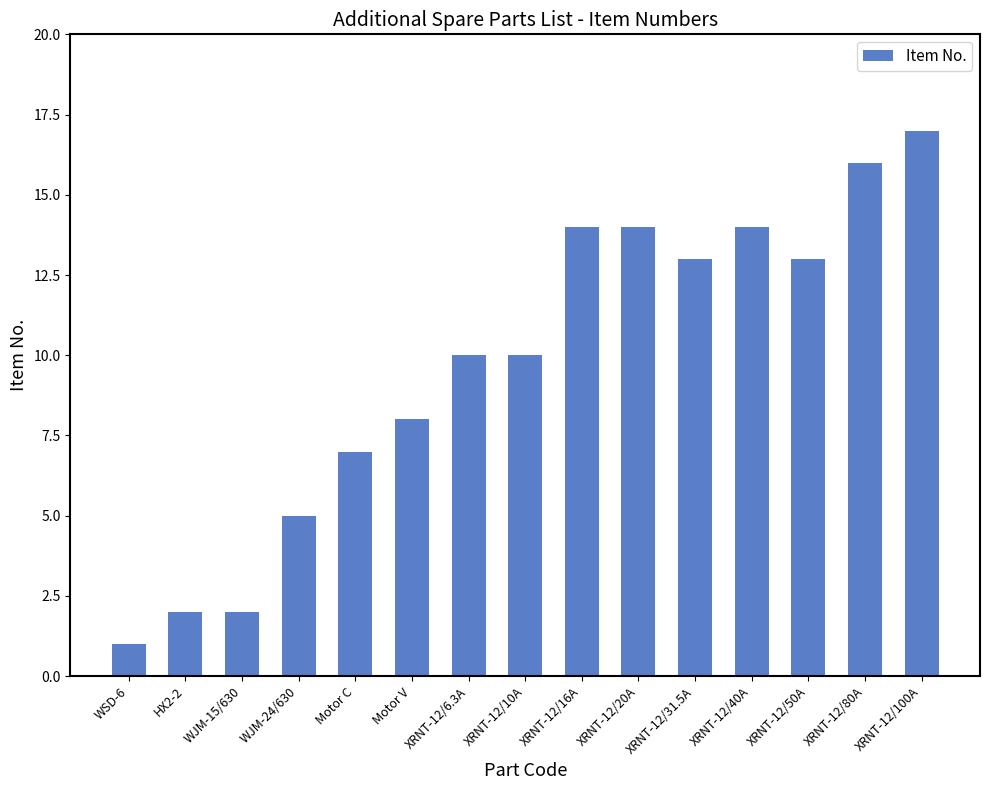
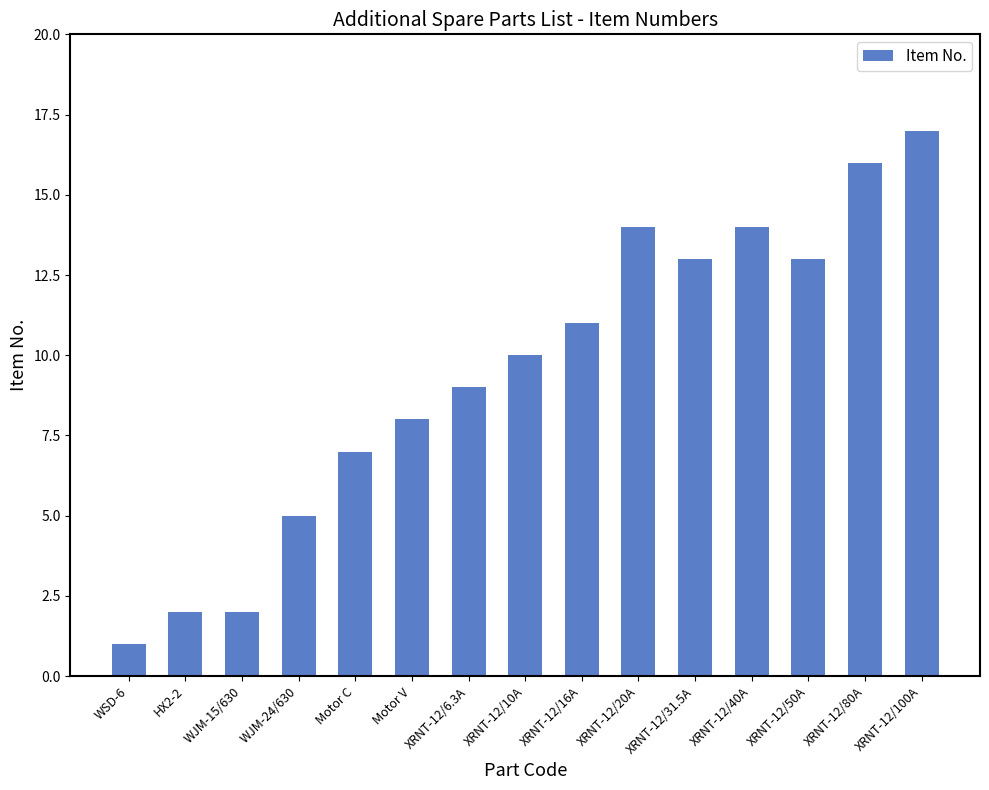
XRNT-12/6.3A: 10 -> 9
XRNT-12/16A: 14 -> 11
